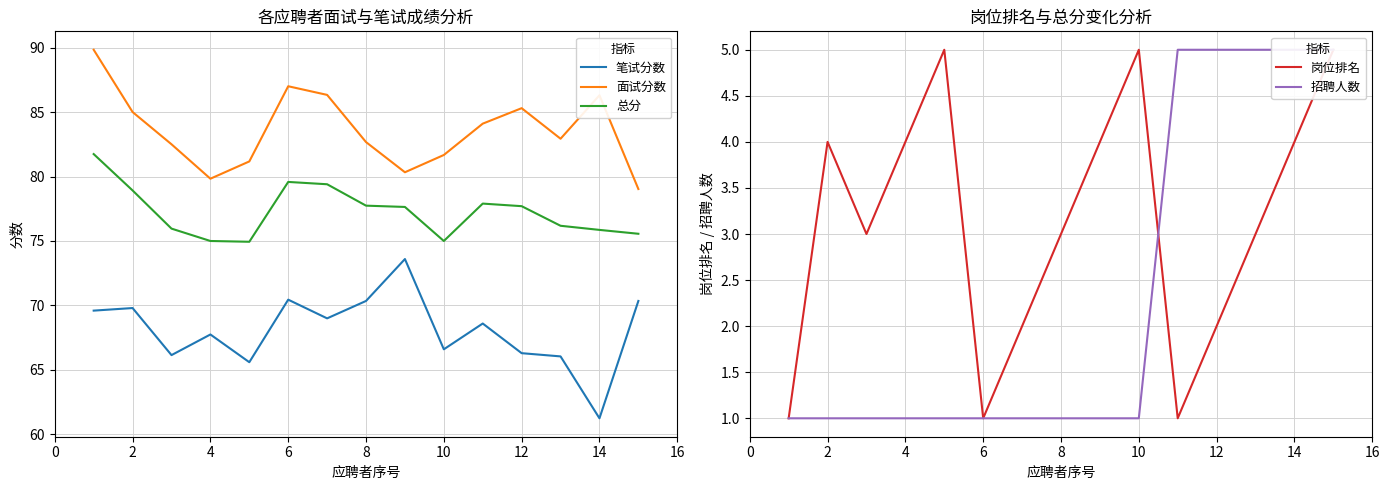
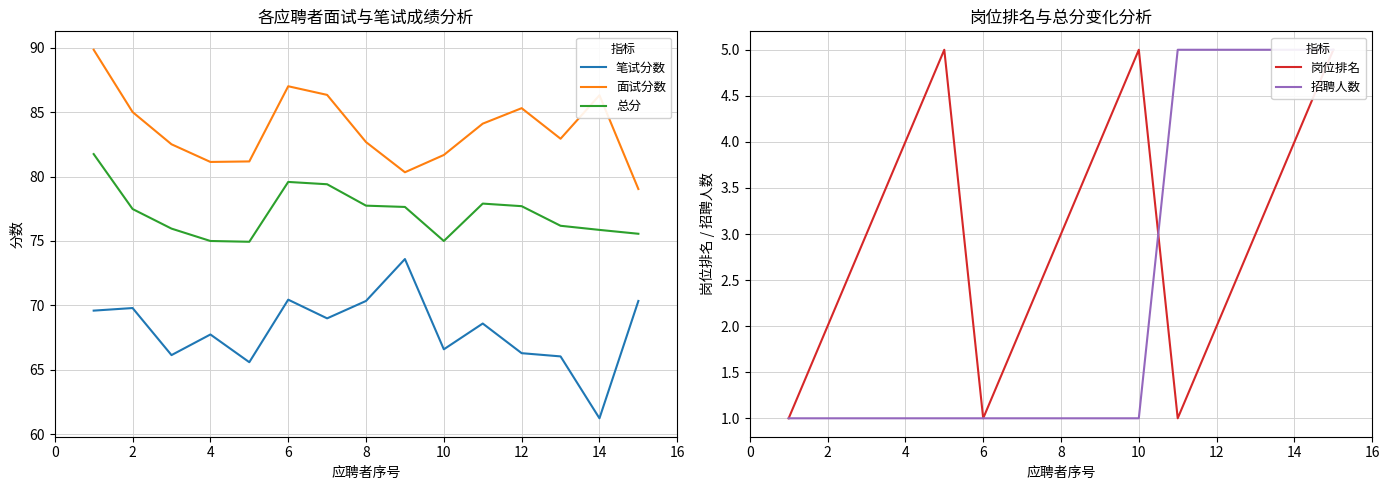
各应聘者面试与笔试成绩分析, 总分, 2: 78.9 -> 77.5
各应聘者面试与笔试成绩分析, 面试分数, 4: 79.8 -> 81.1
岗位排名与总分变化分析, 岗位排名, 2: 4 -> 2
